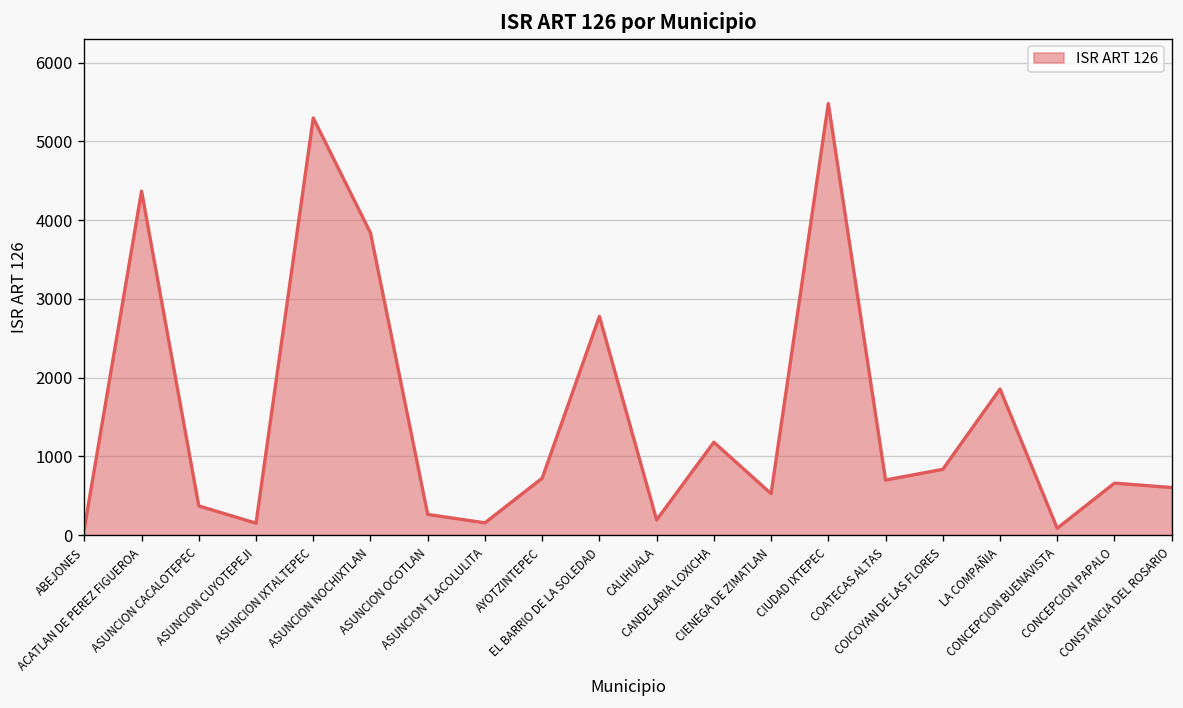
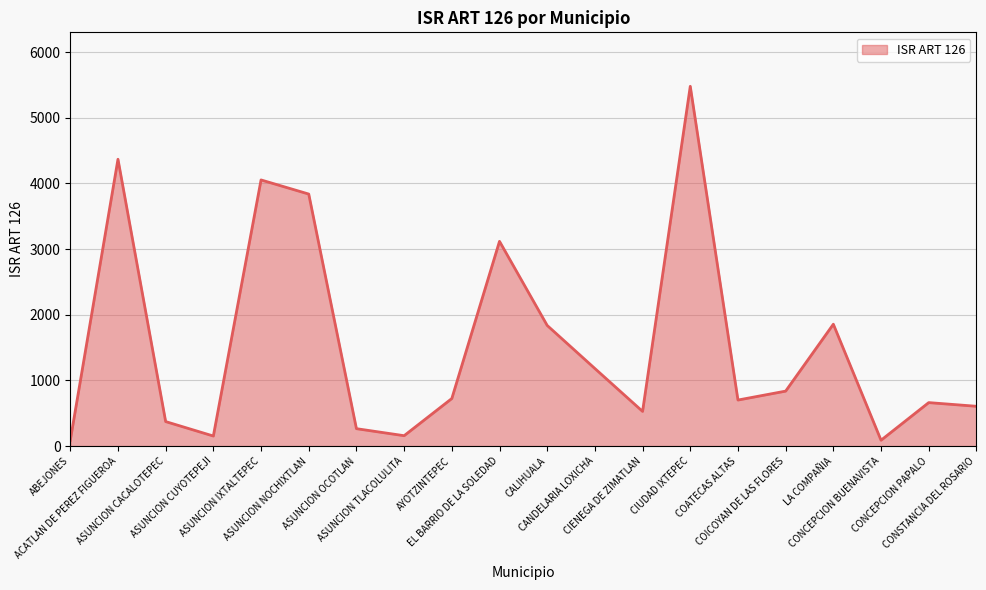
ASUNCION IXTALTEPEC: 5300 -> 4100
EL BARRIO DE LA SOLEDAD: 2800 -> 3100
CALIHUALA: 200 -> 1800
